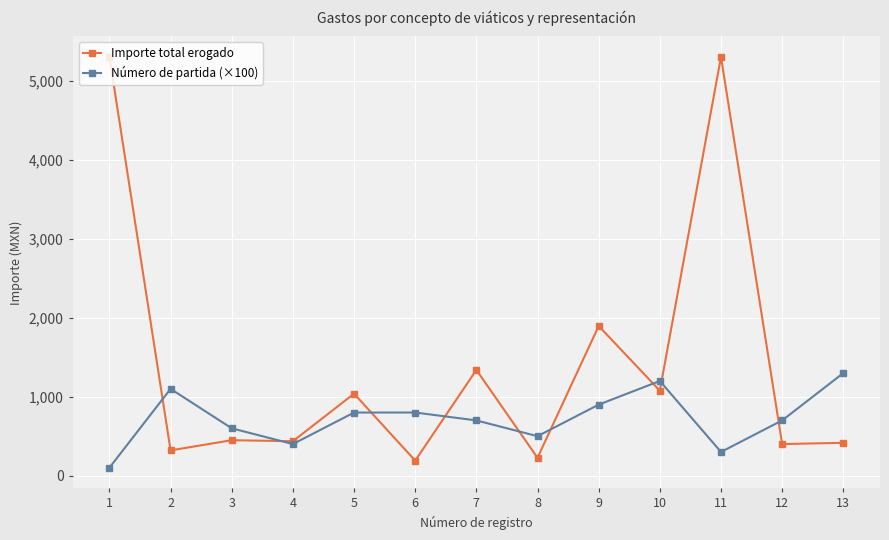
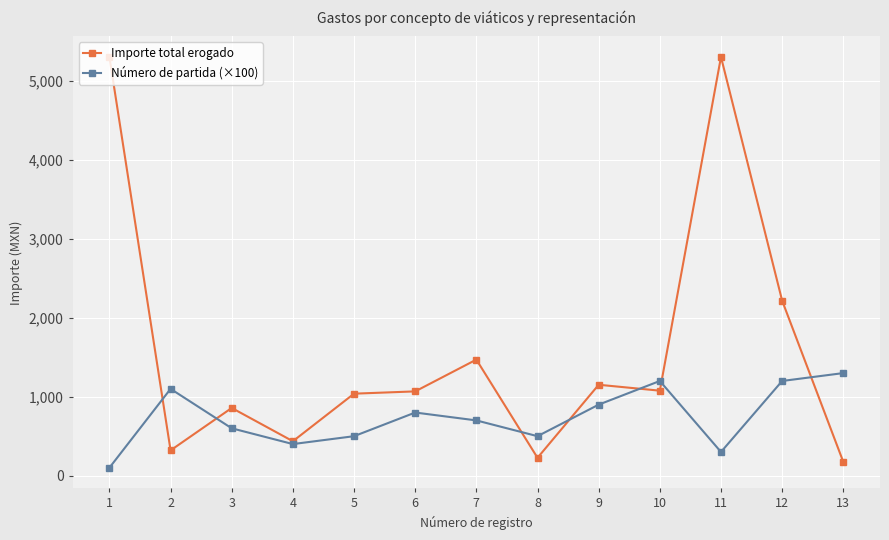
Importe total erogado, 3: 400 -> 900
Número de partida (×100), 5: 800 -> 500
Importe total erogado, 6: 200 -> 1,100
Importe total erogado, 7: 1,300 -> 1,500
Importe total erogado, 9: 1,900 -> 1,200
Importe total erogado, 12: 400 -> 2,200
Número de partida (×100), 12: 700 -> 1,200
Importe total erogado, 13: 400 -> 200
